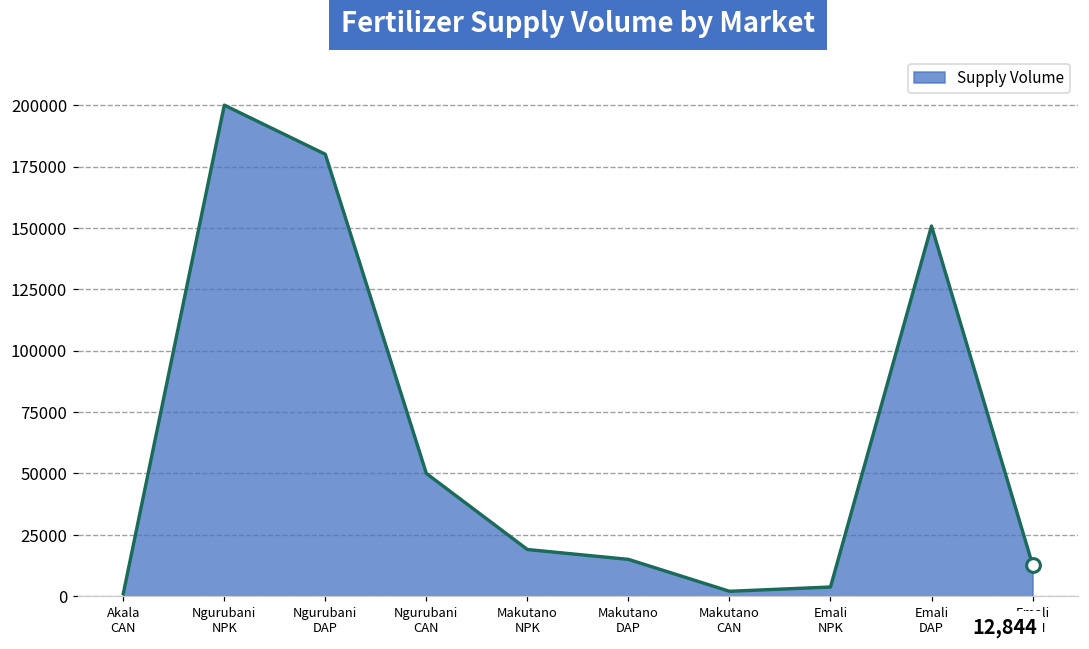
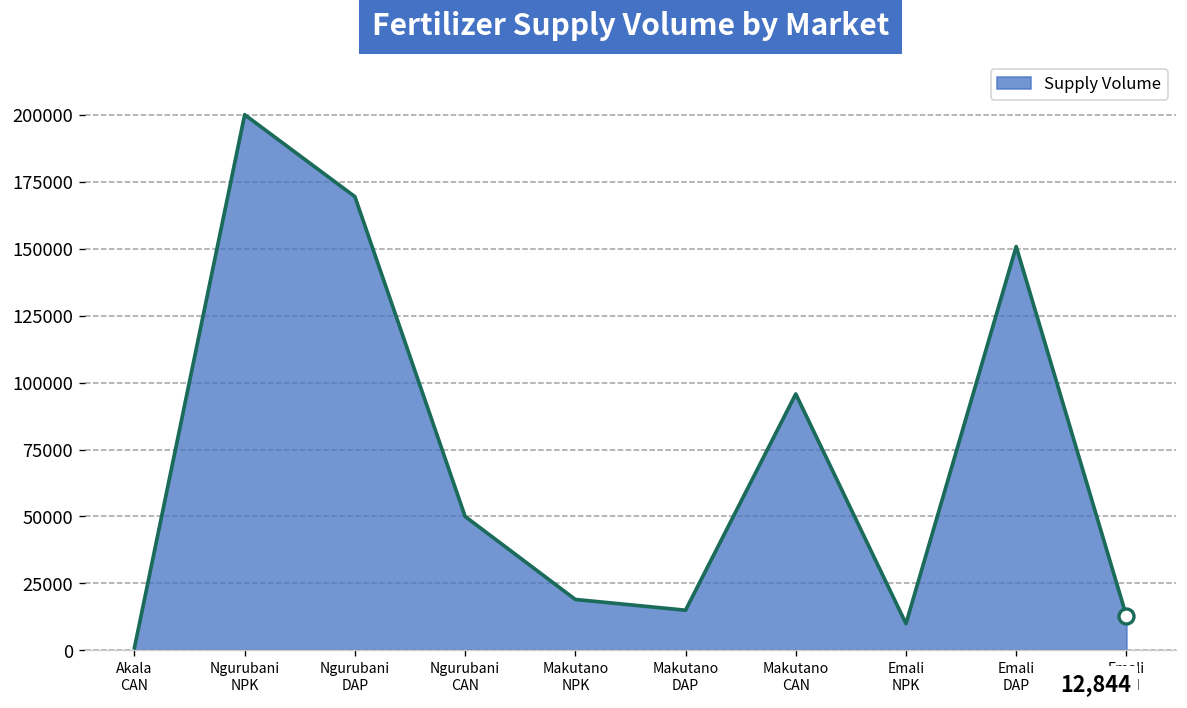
Supply Volume, Ngurubani DAP: 180000 -> 169000
Supply Volume, Makutano CAN: 2000 -> 96000
Supply Volume, Emali NPK: 4000 -> 10000
